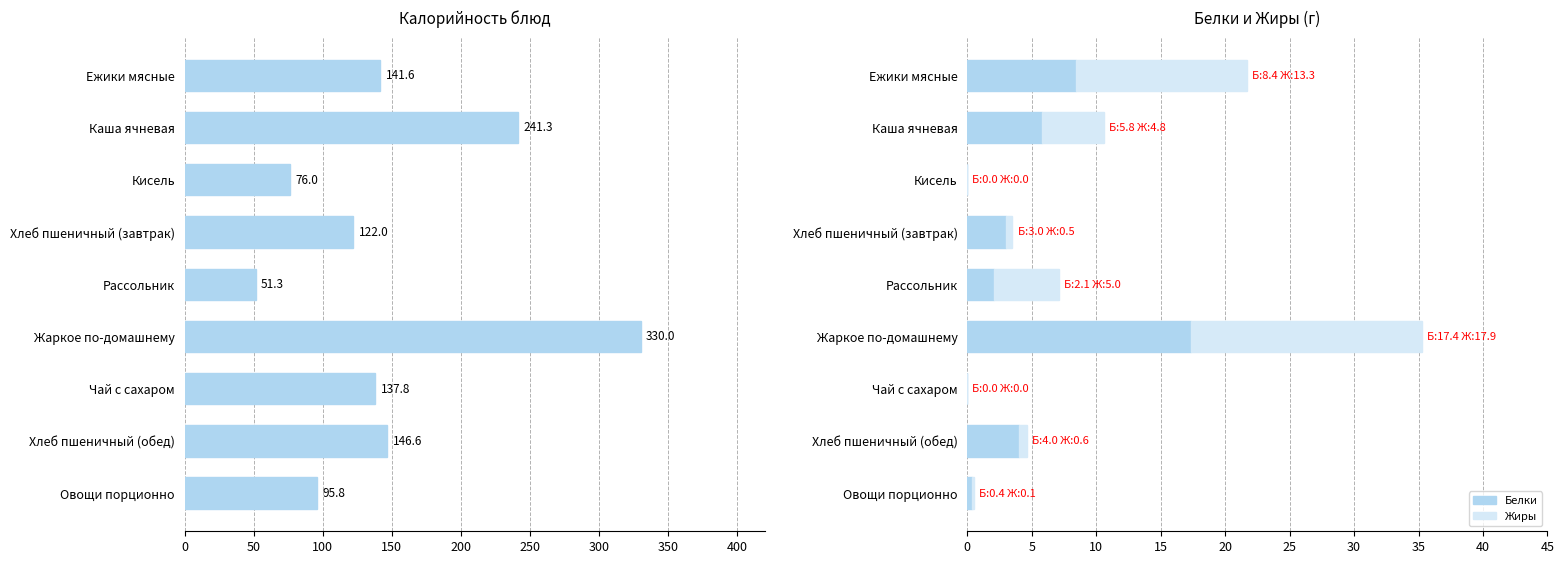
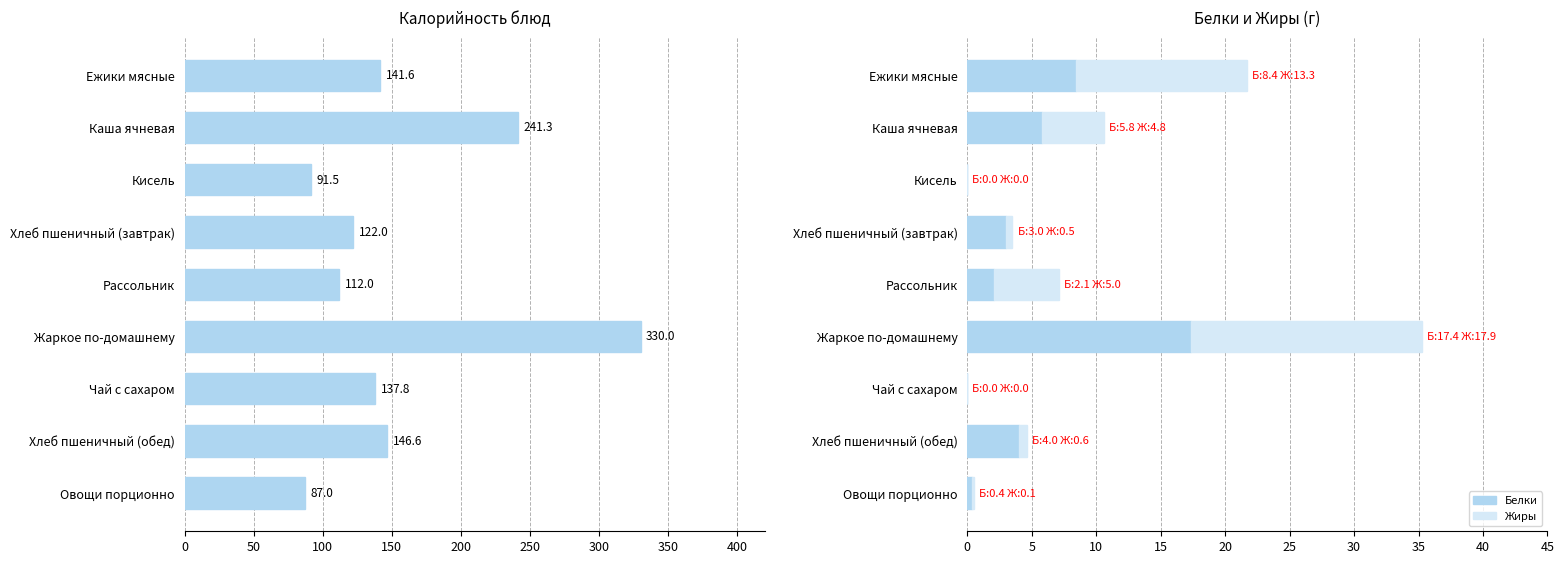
Калорийность блюд, Кисель: 76.0 -> 91.5
Калорийность блюд, Рассольник: 51.3 -> 112.0
Калорийность блюд, Овощи порционно: 95.8 -> 87.0
